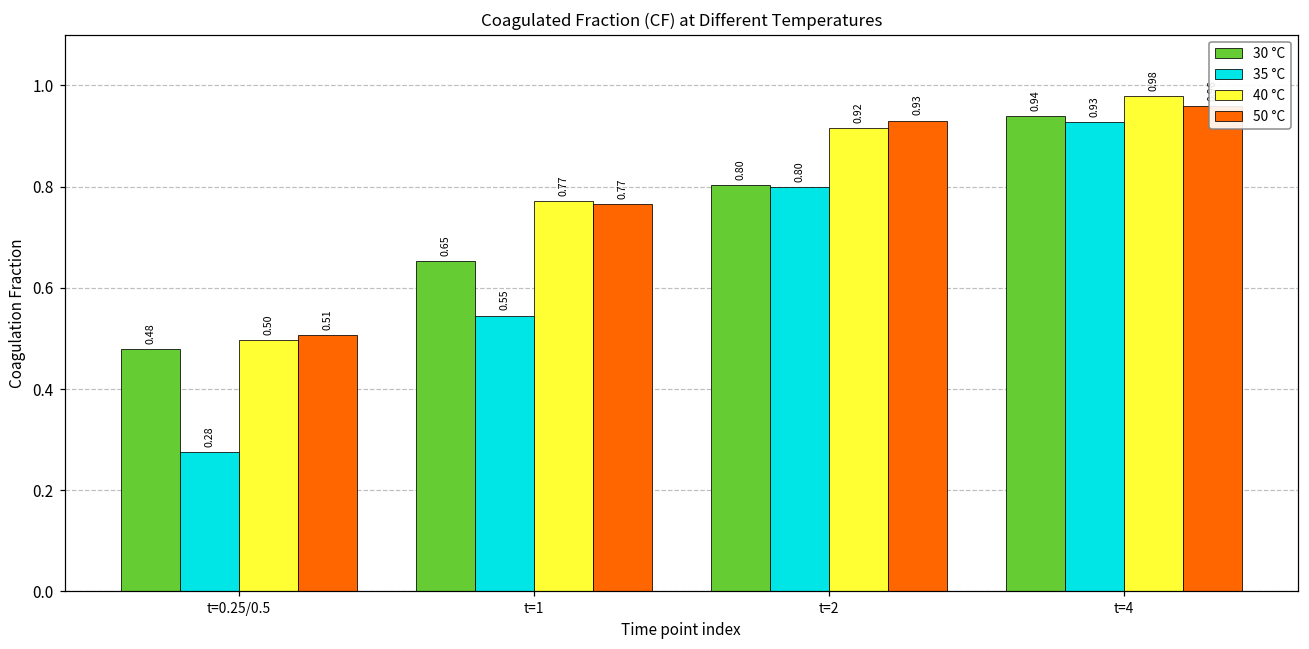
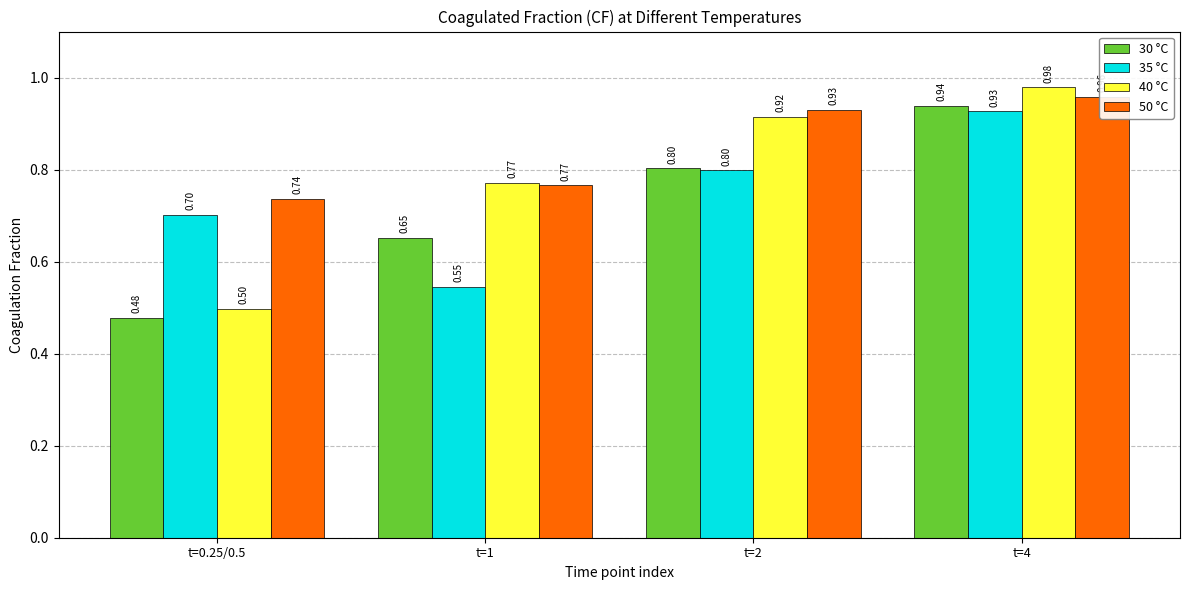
35 °C, t=0.25/0.5: 0.28 -> 0.70
50 °C, t=0.25/0.5: 0.51 -> 0.74
